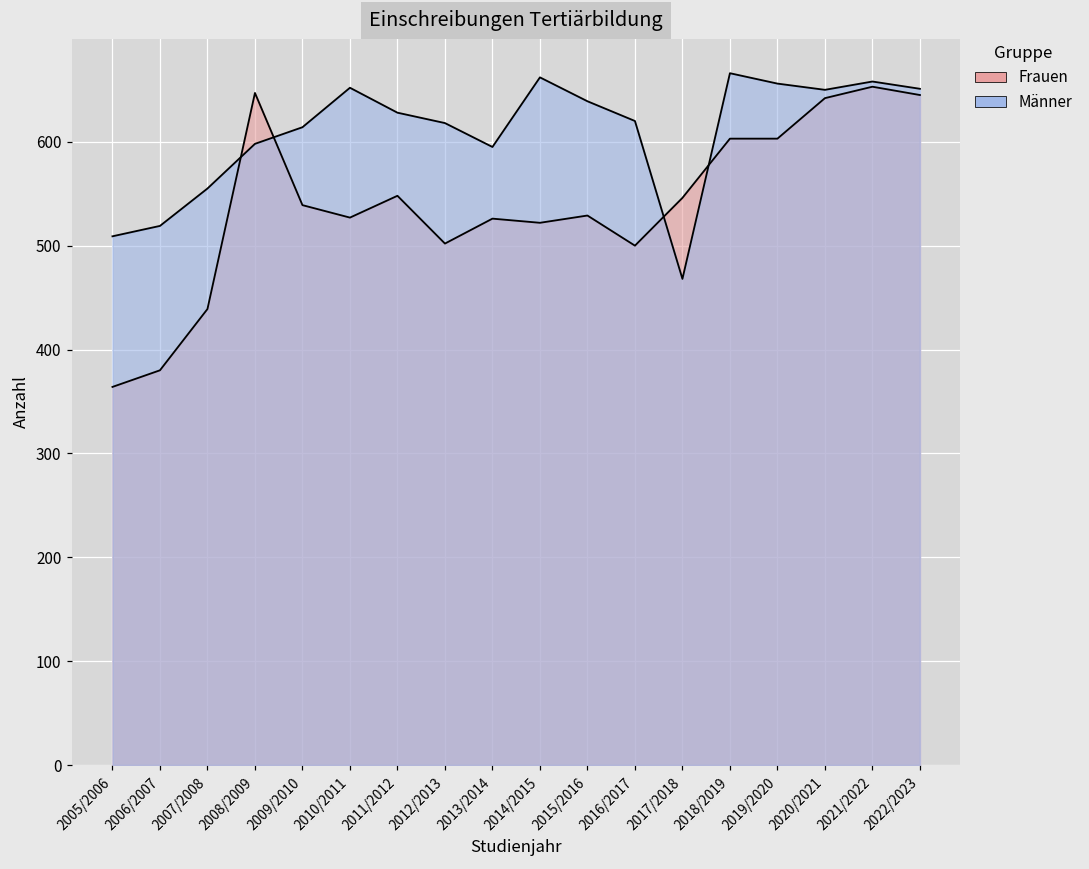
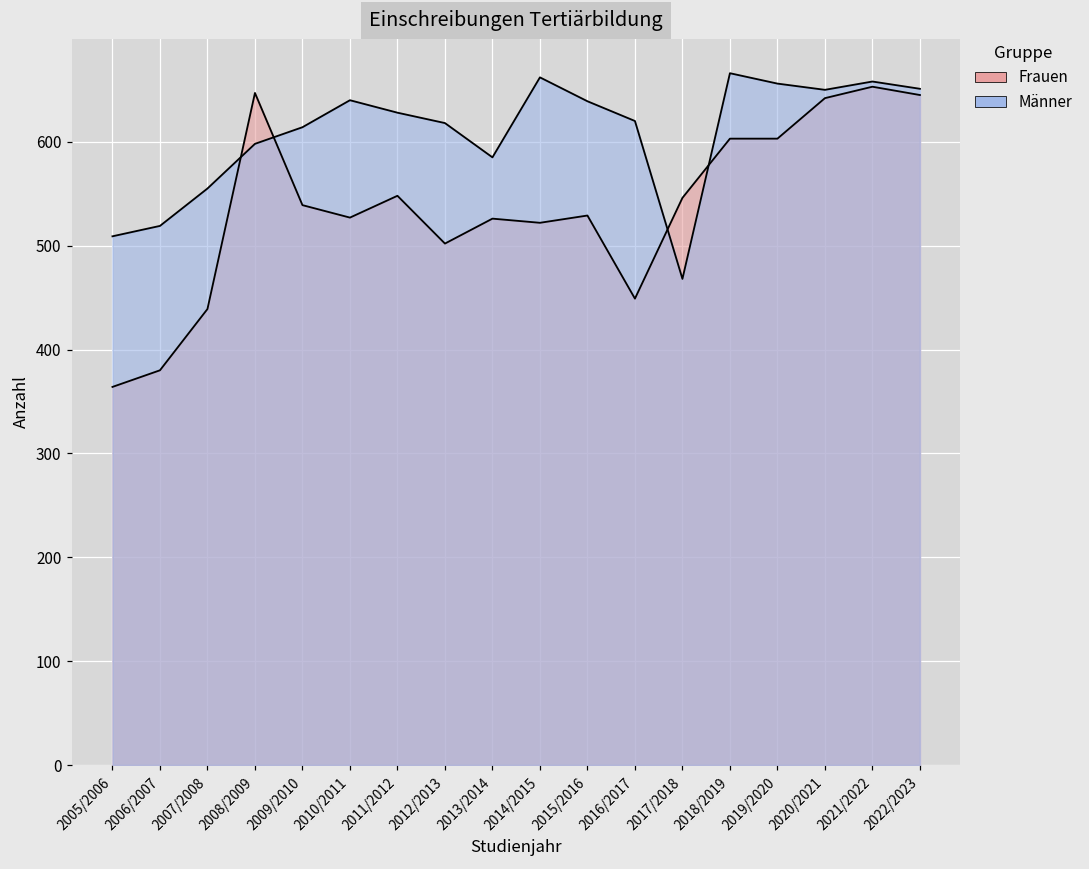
Männer, 2010/2011: 650 -> 640
Männer, 2013/2014: 600 -> 590
Frauen, 2016/2017: 500 -> 450
